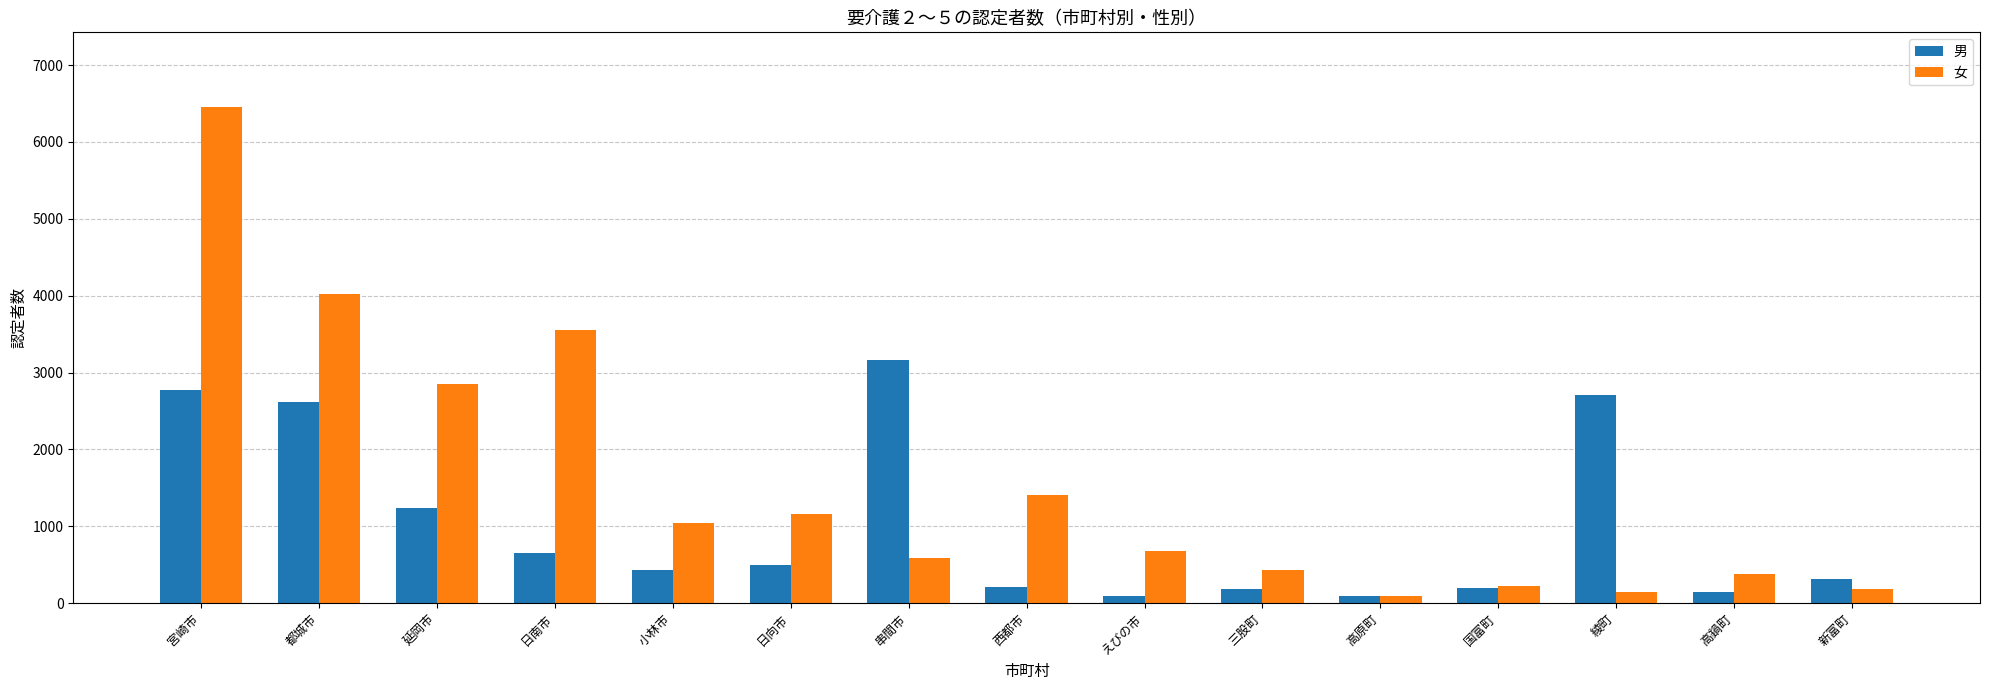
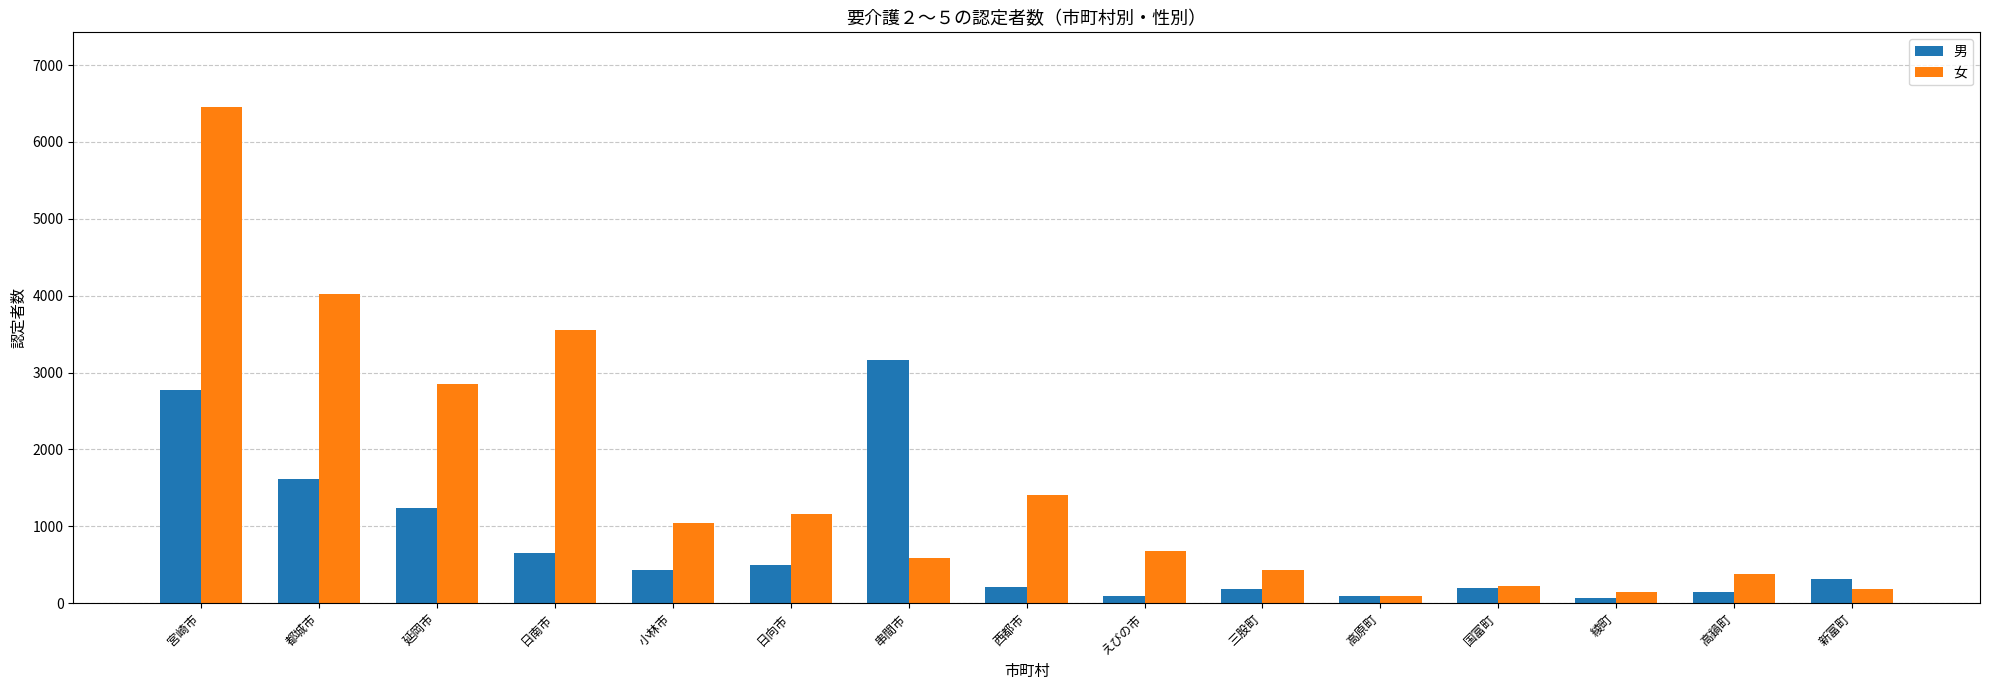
男, 都城市: 2600 -> 1600
男, 綾町: 2700 -> 100
